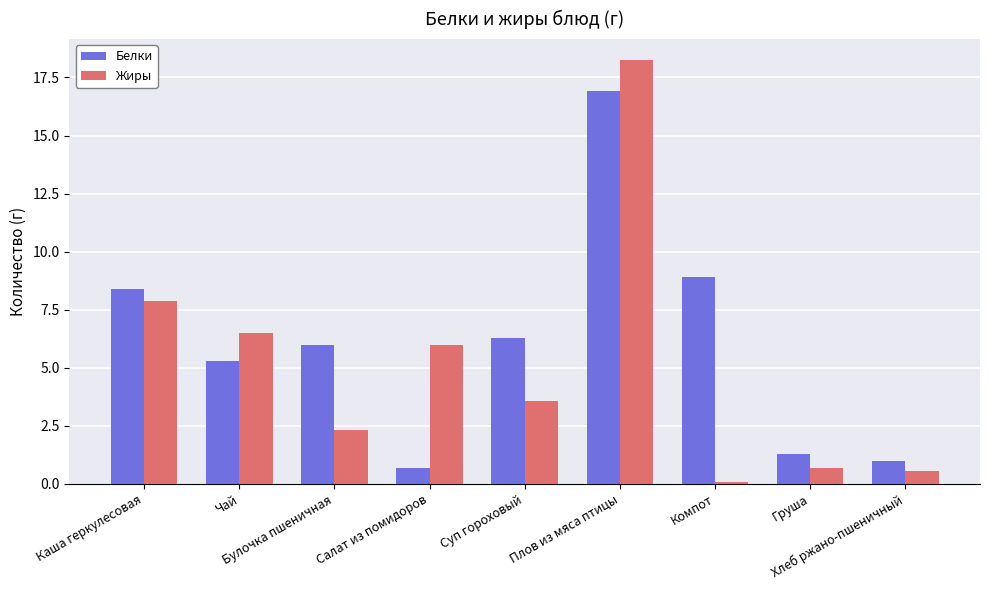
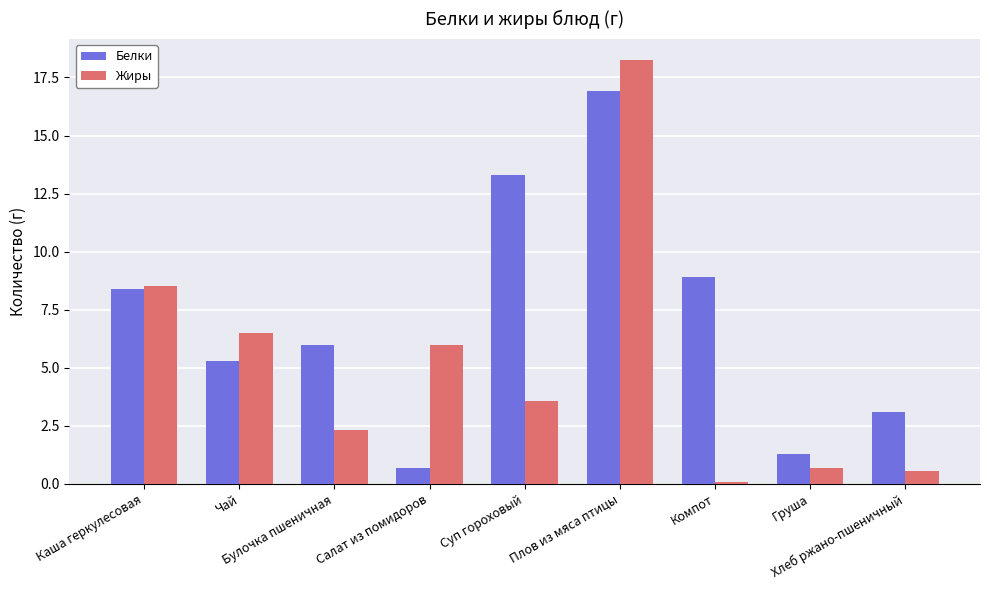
Жиры, Каша геркулесовая: 7.9 -> 8.5
Белки, Суп гороховый: 6.3 -> 13.3
Белки, Хлеб ржано-пшеничный: 1.0 -> 3.1
